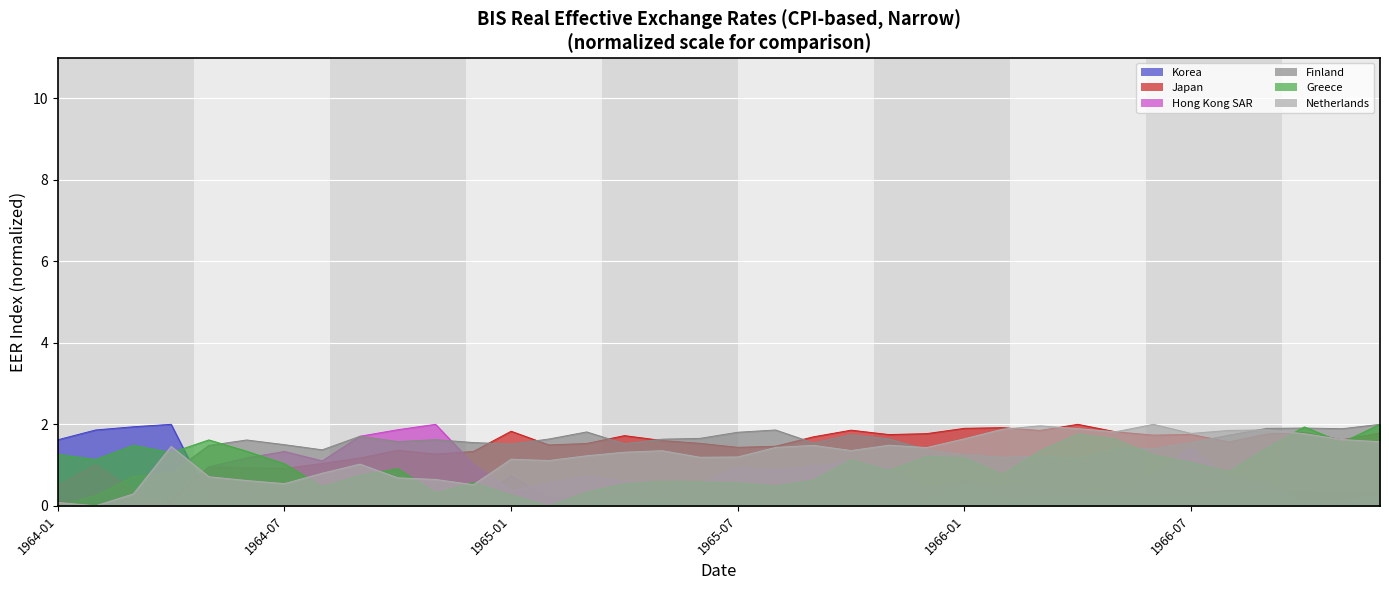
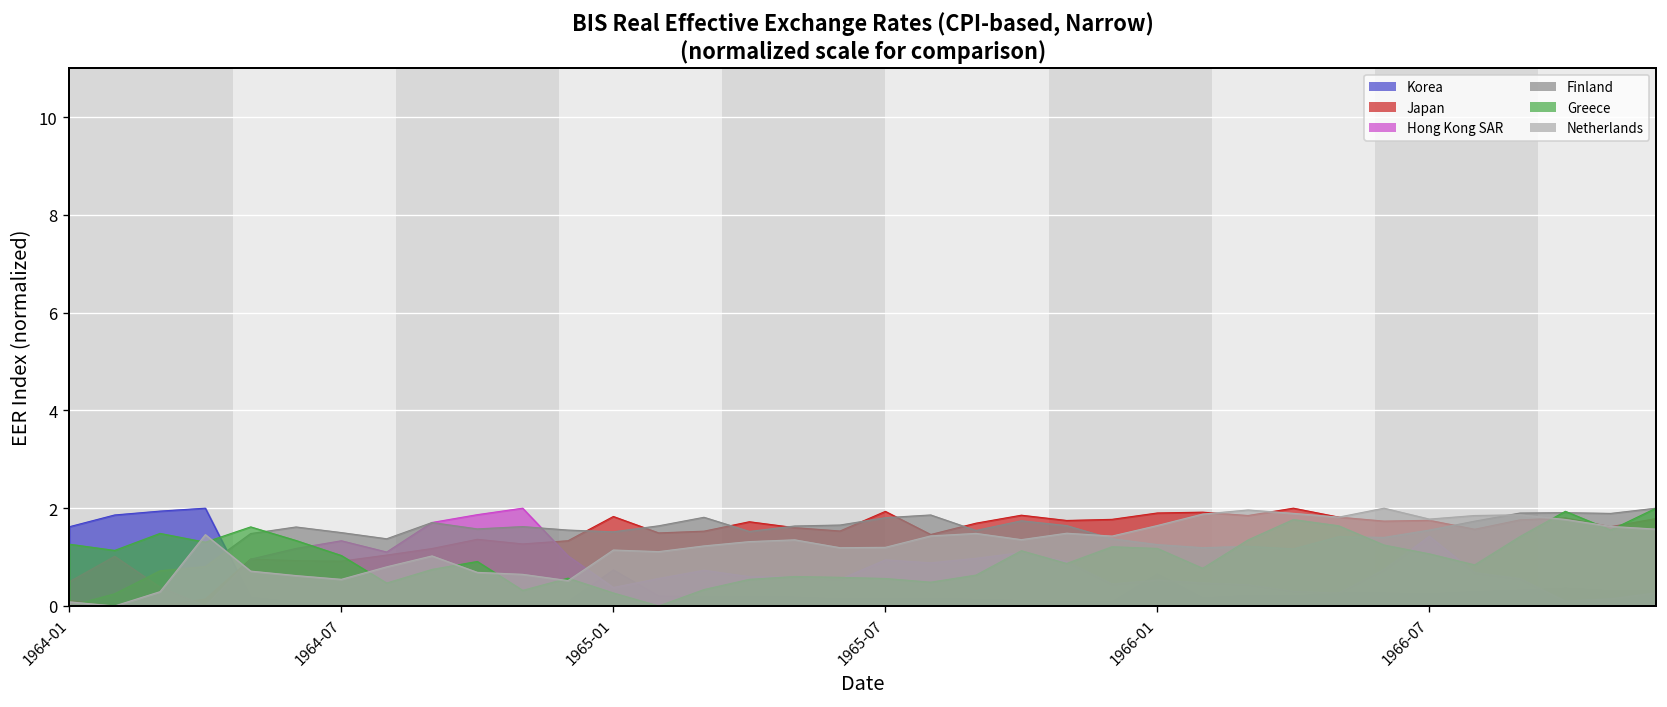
Japan, 1965-07: 1.4 -> 1.9
